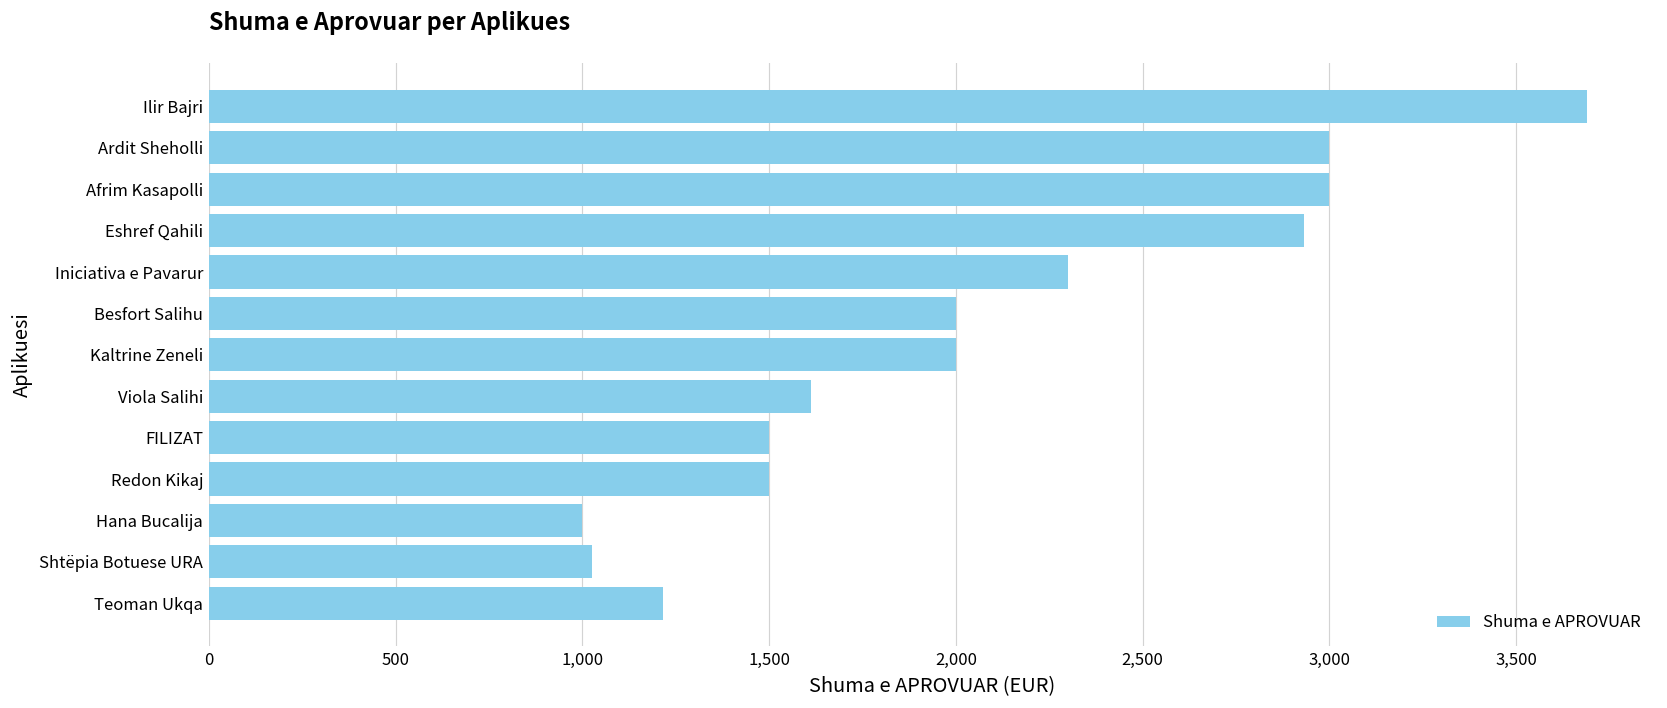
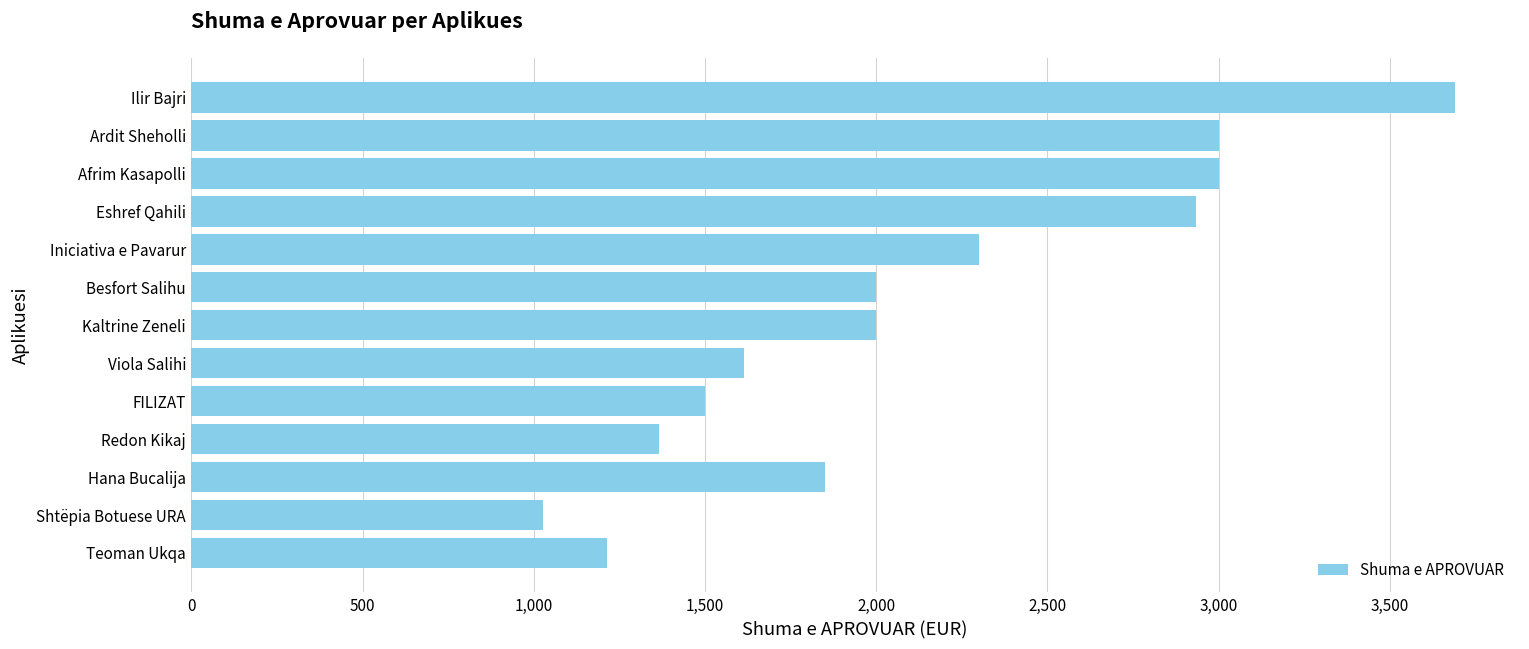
Redon Kikaj: 1,500 -> 1,370
Hana Bucalija: 1,000 -> 1,850
